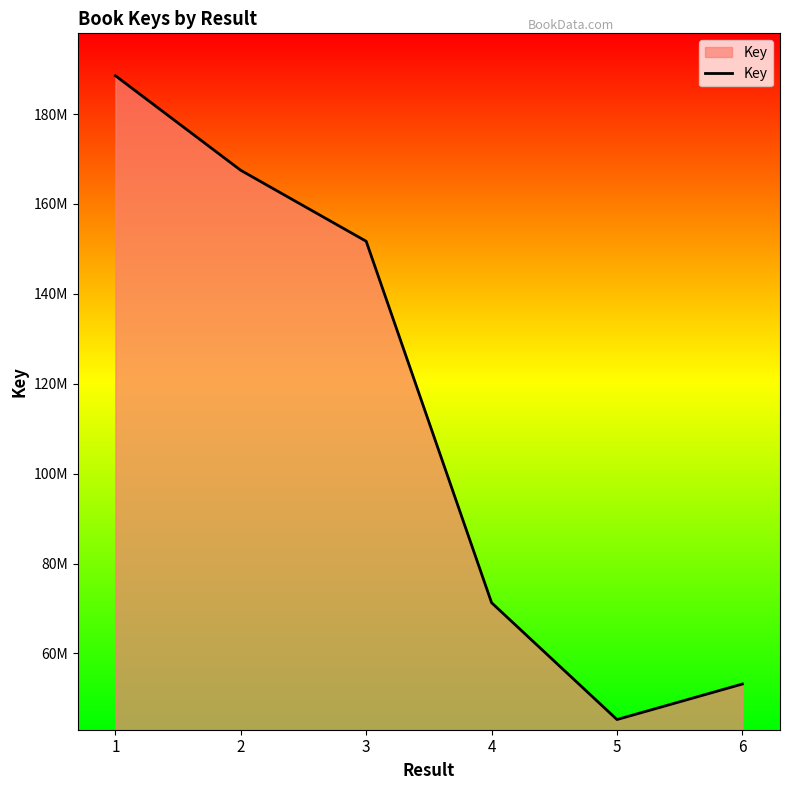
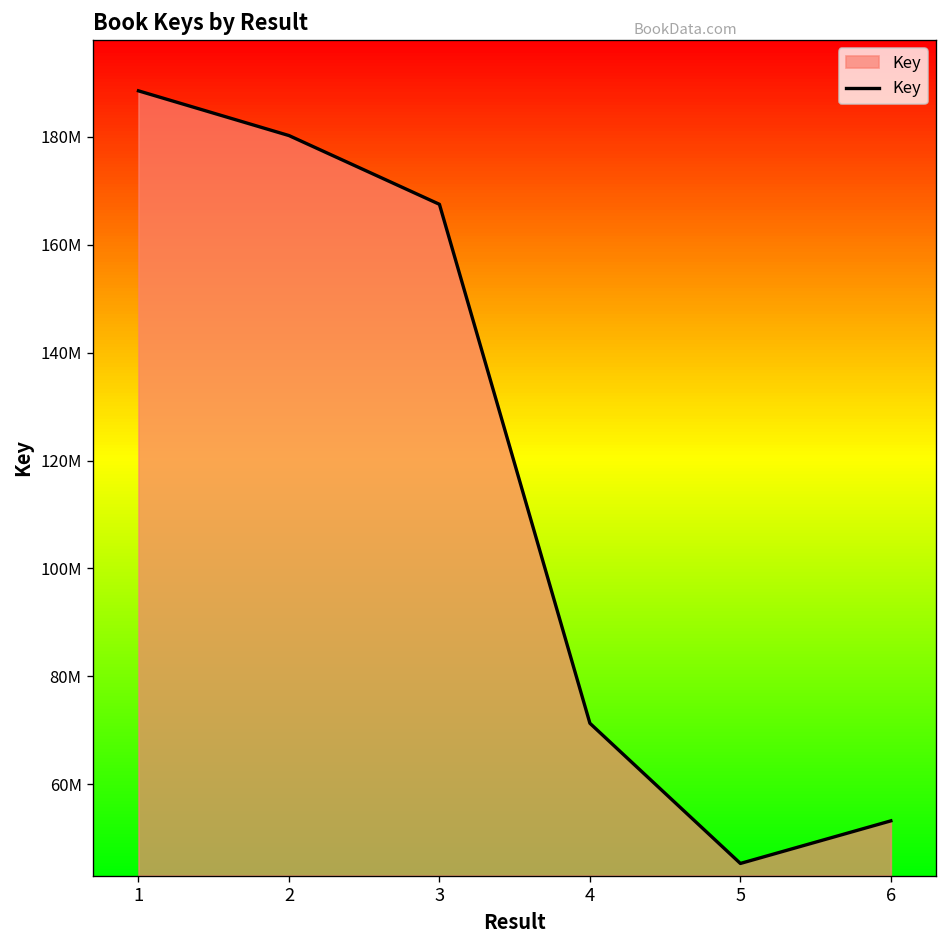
2: 167000000 -> 180000000
3: 152000000 -> 168000000
